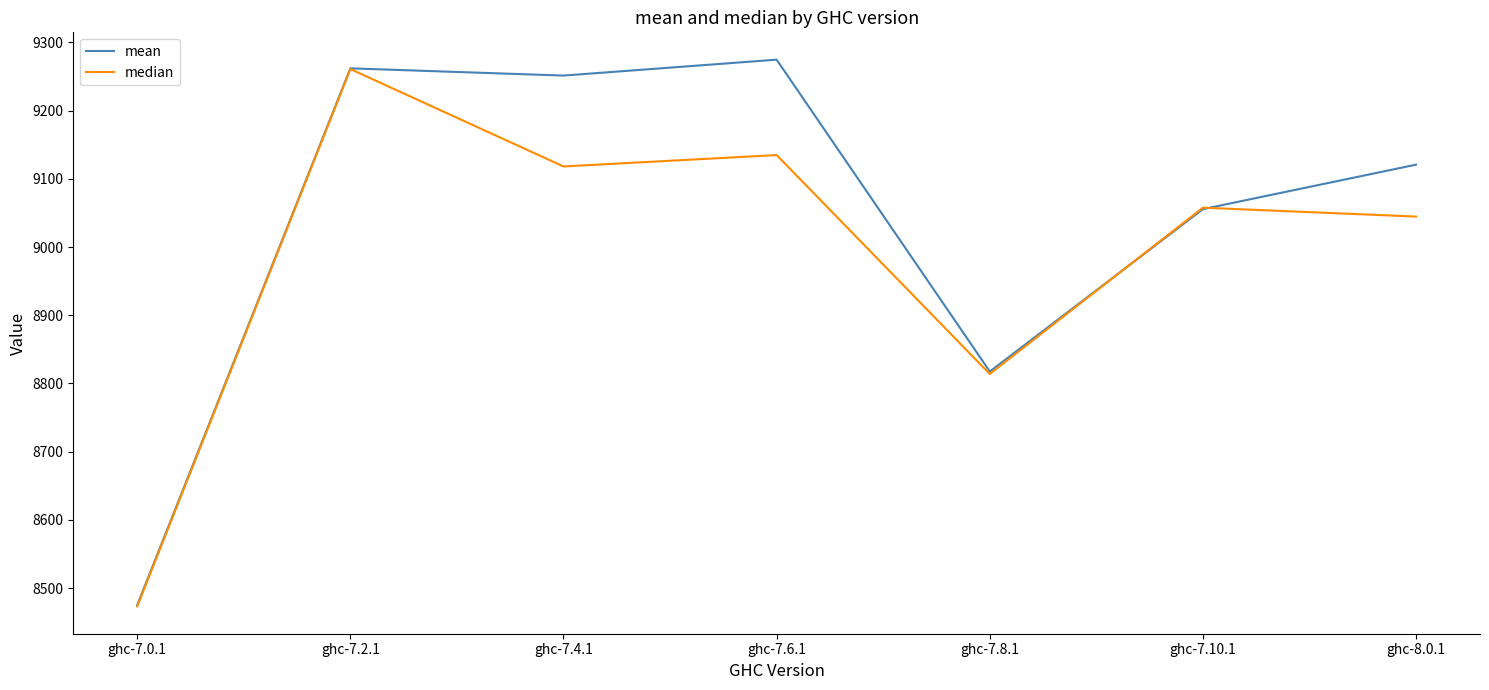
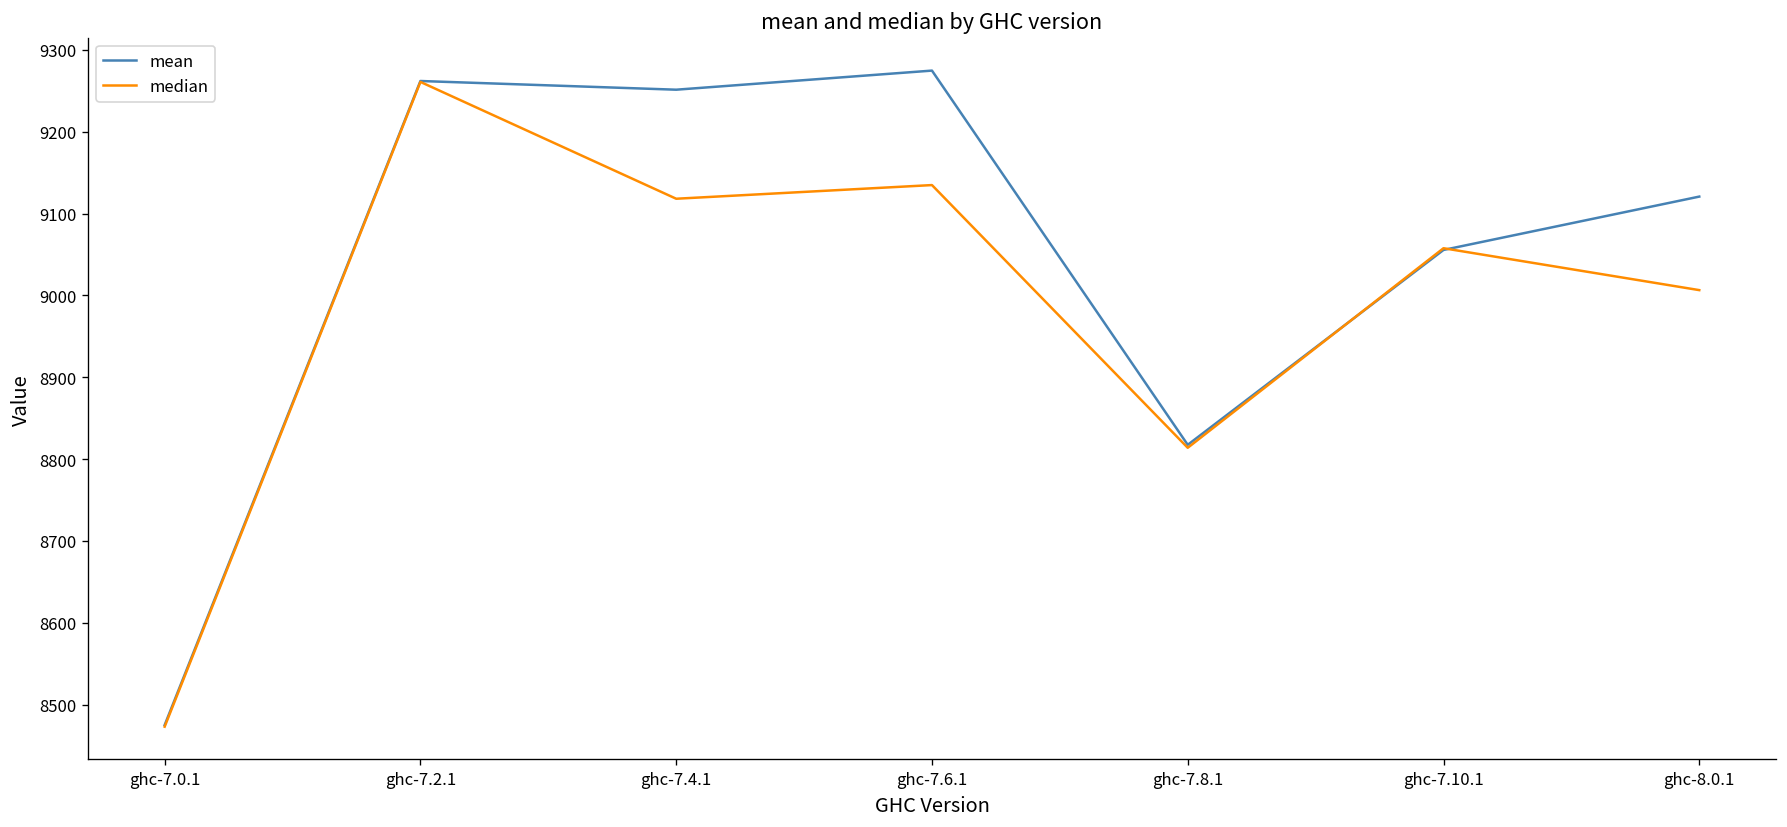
median, ghc-8.0.1: 9040 -> 9010
